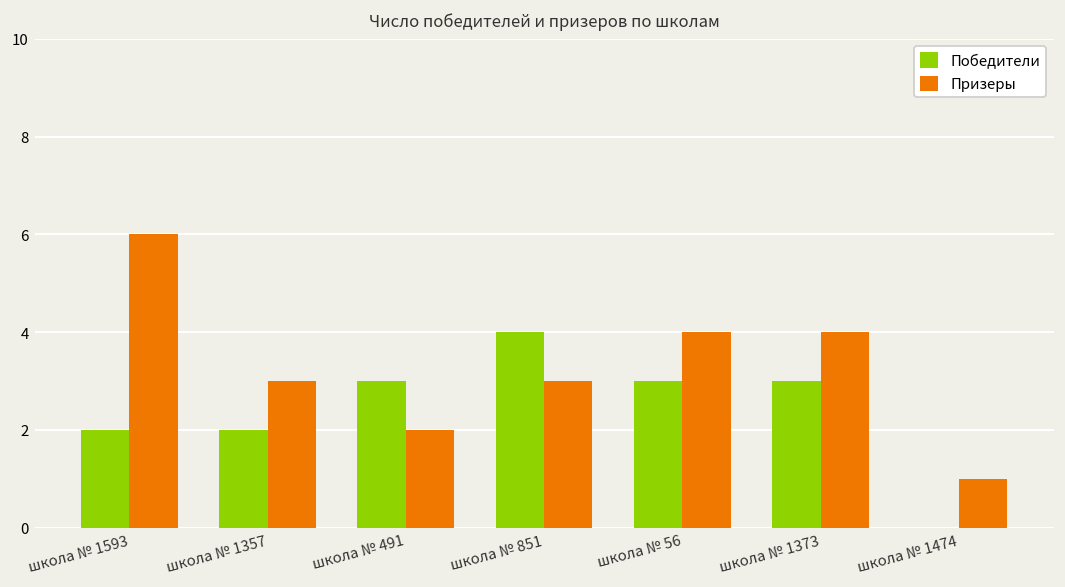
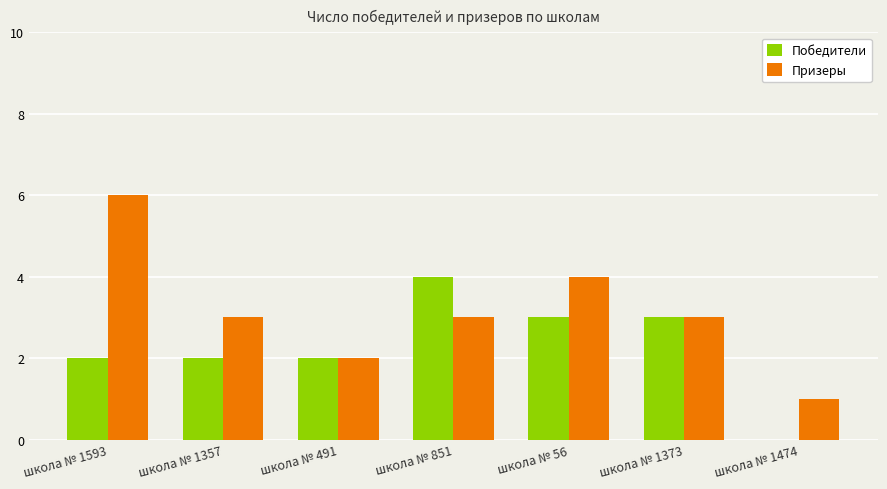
Победители, школа № 491: 3 -> 2
Призеры, школа № 1373: 4 -> 3
